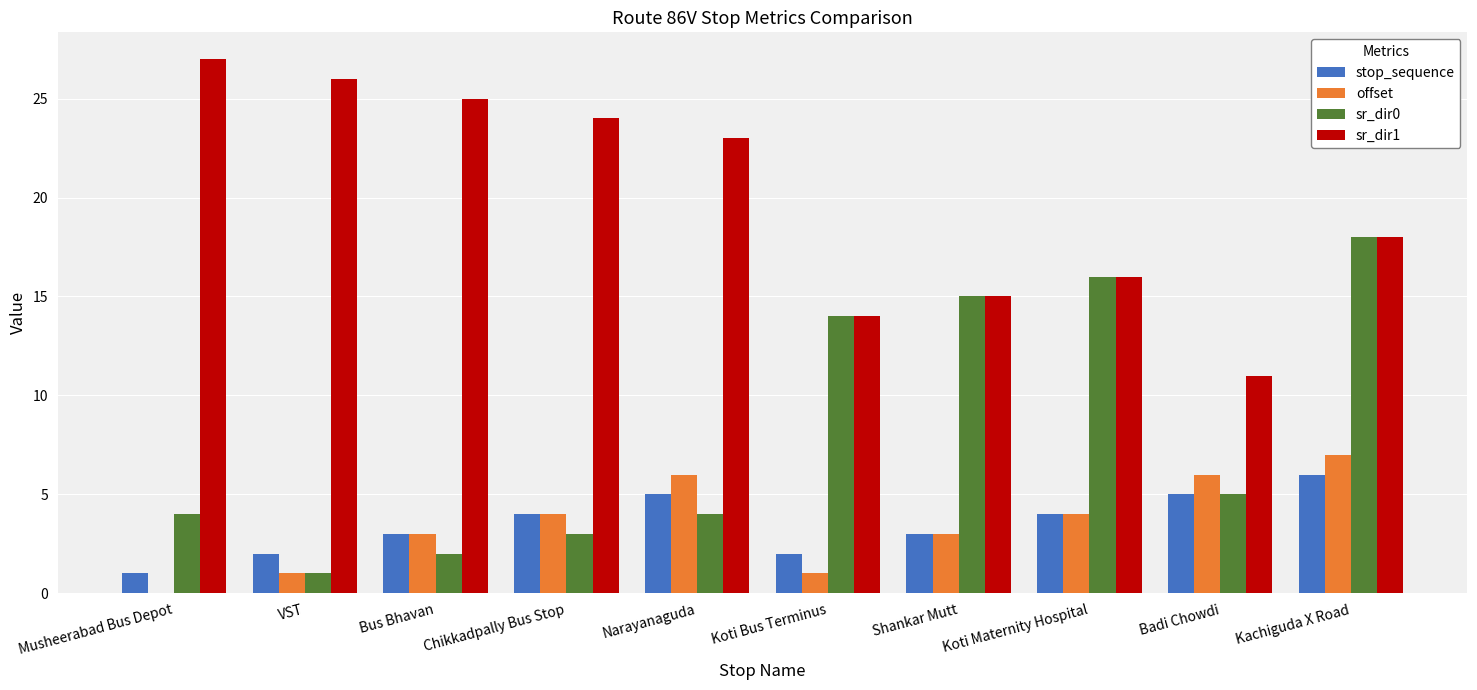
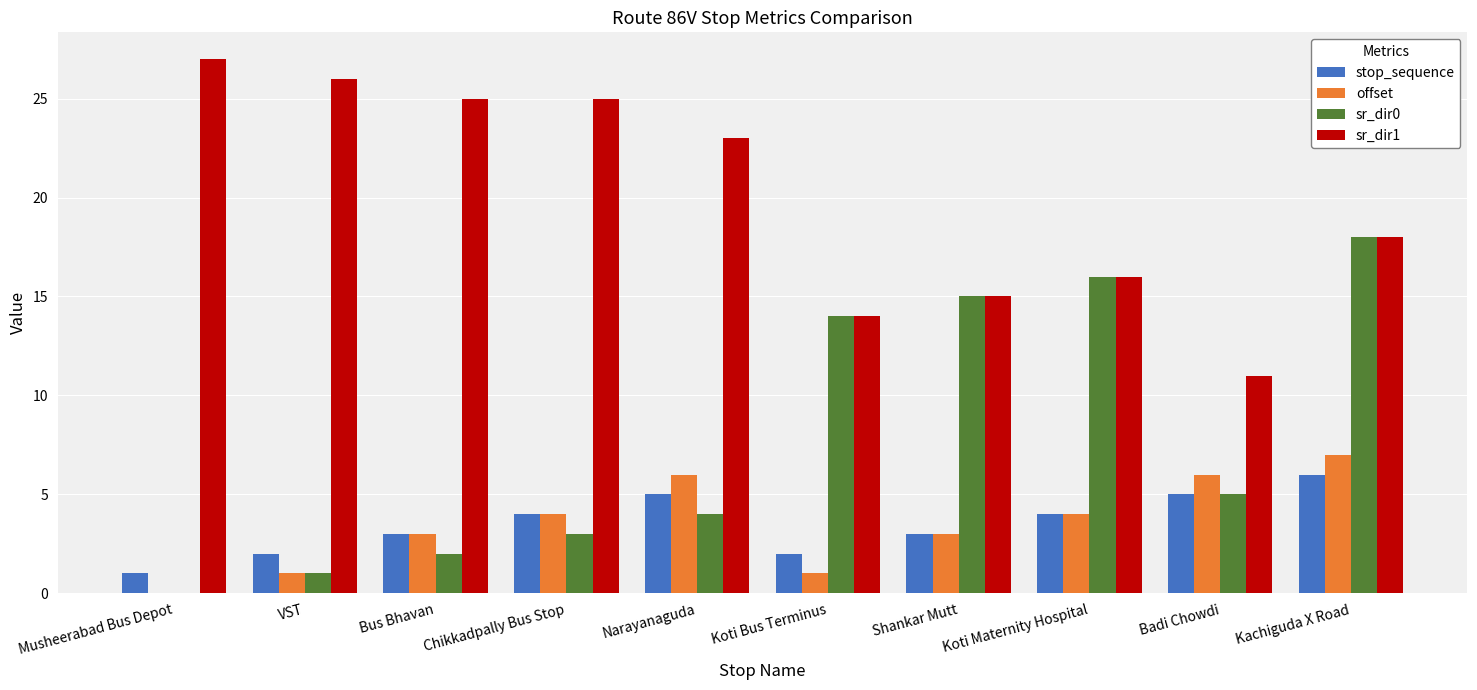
sr_dir0, Musheerabad Bus Depot: 4 -> 0
sr_dir1, Chikkadpally Bus Stop: 24 -> 25
